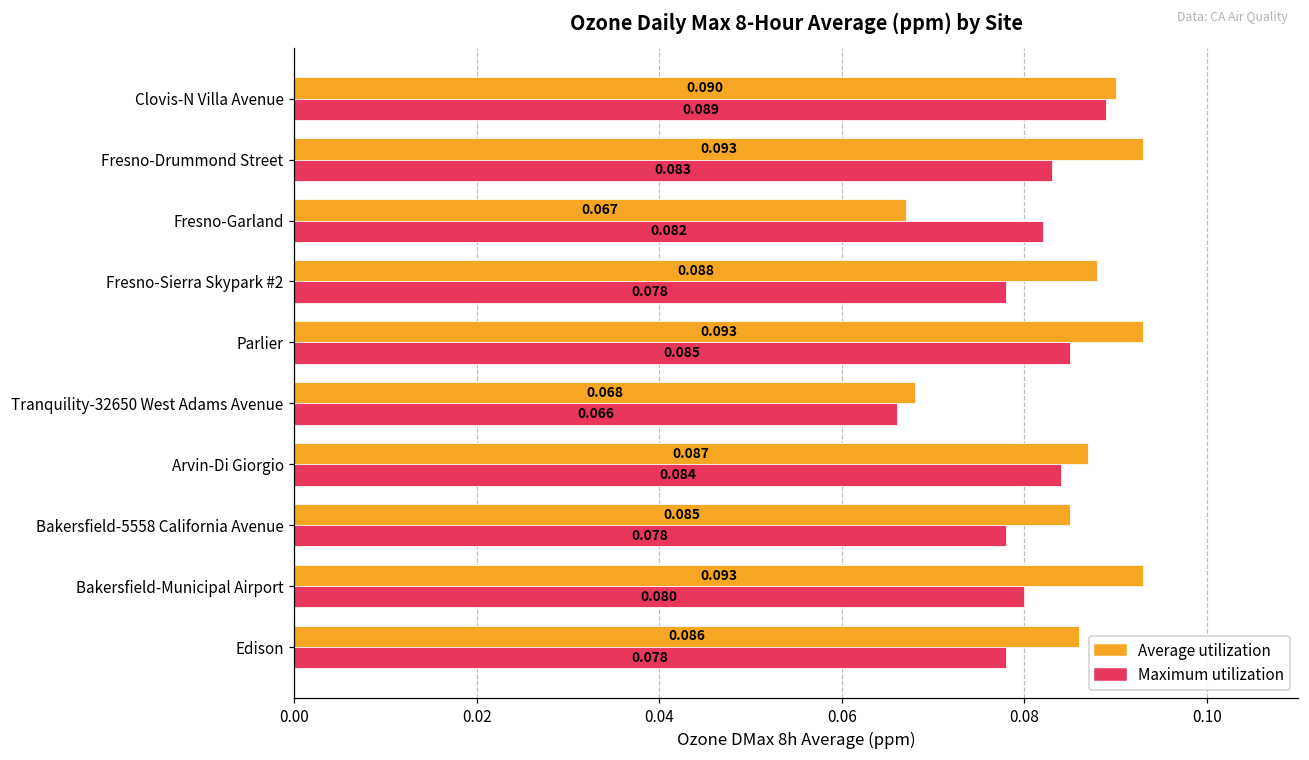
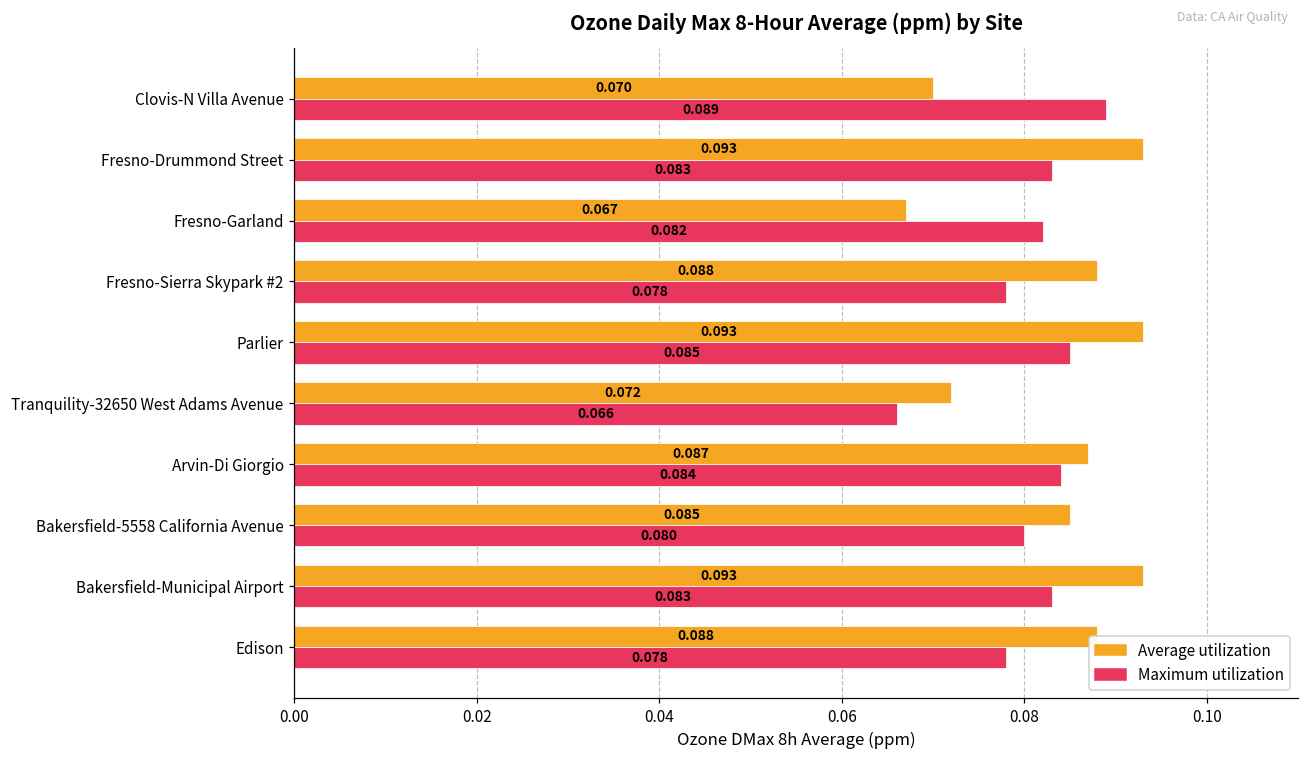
Average utilization, Clovis-N Villa Avenue: 0.090 -> 0.070
Average utilization, Tranquility-32650 West Adams Avenue: 0.068 -> 0.072
Maximum utilization, Bakersfield-5558 California Avenue: 0.078 -> 0.080
Maximum utilization, Bakersfield-Municipal Airport: 0.080 -> 0.083
Average utilization, Edison: 0.086 -> 0.088
